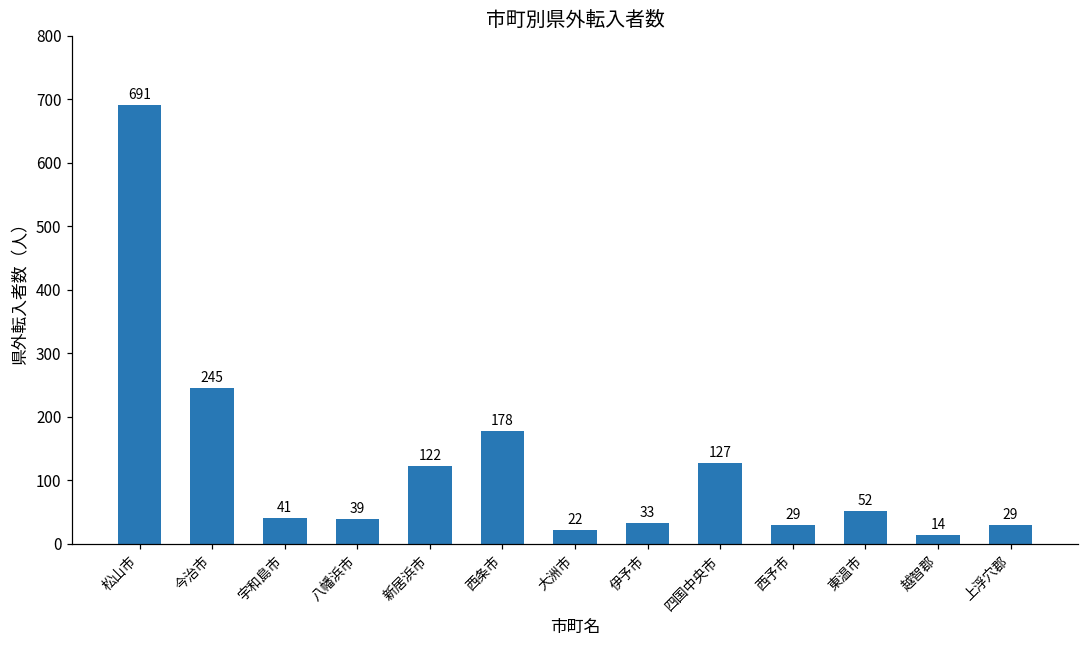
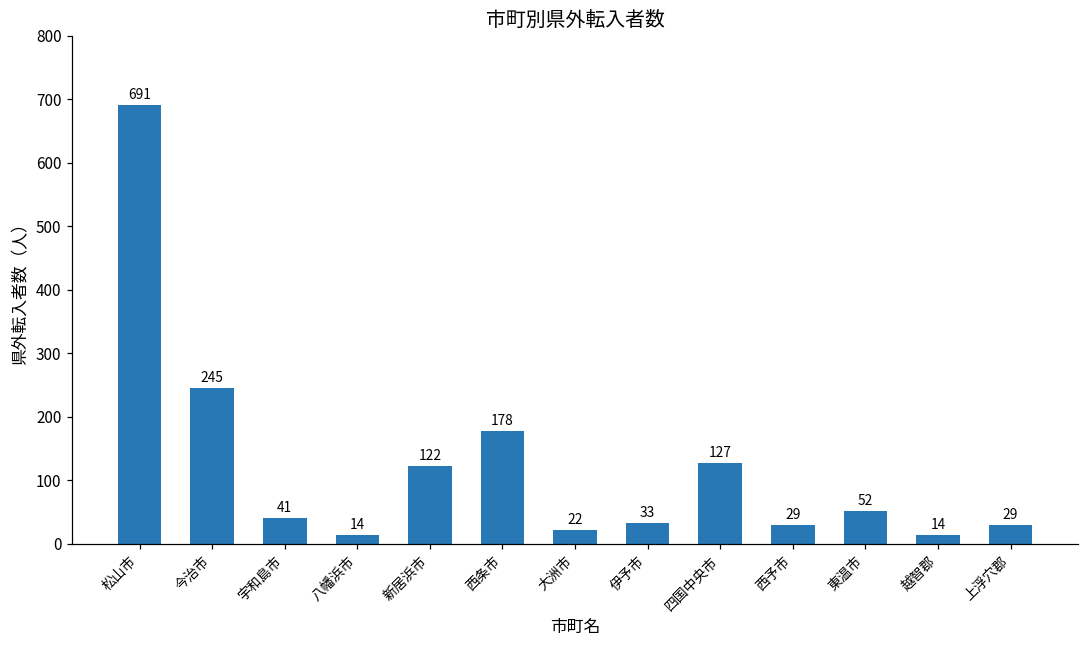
八幡浜市: 39 -> 14
